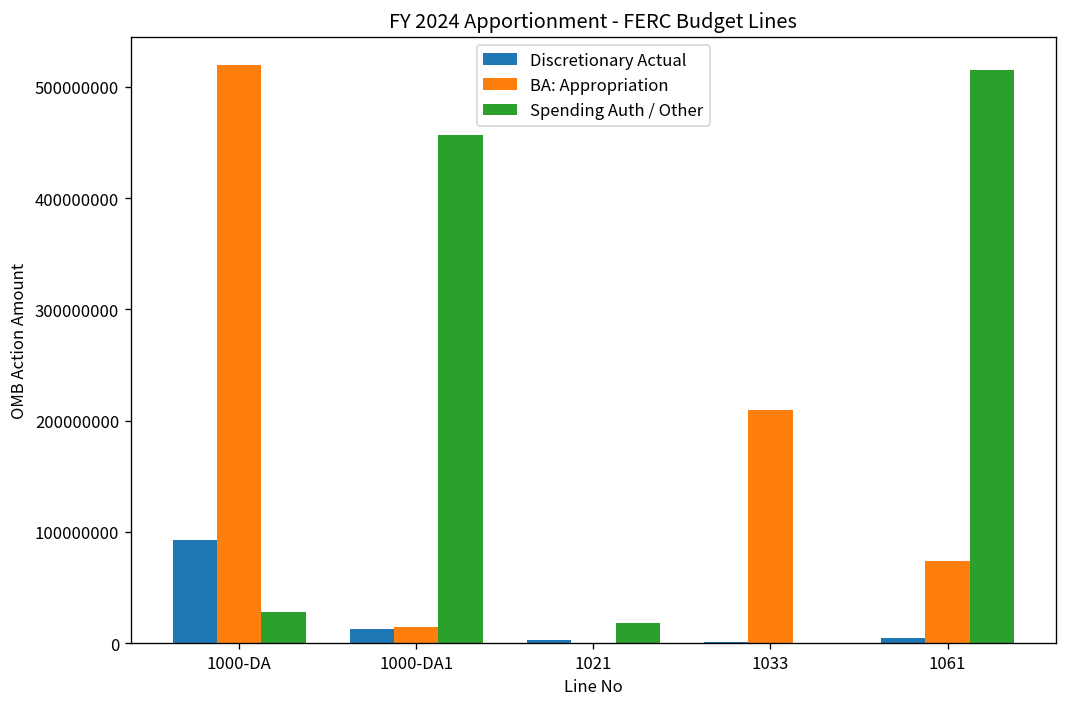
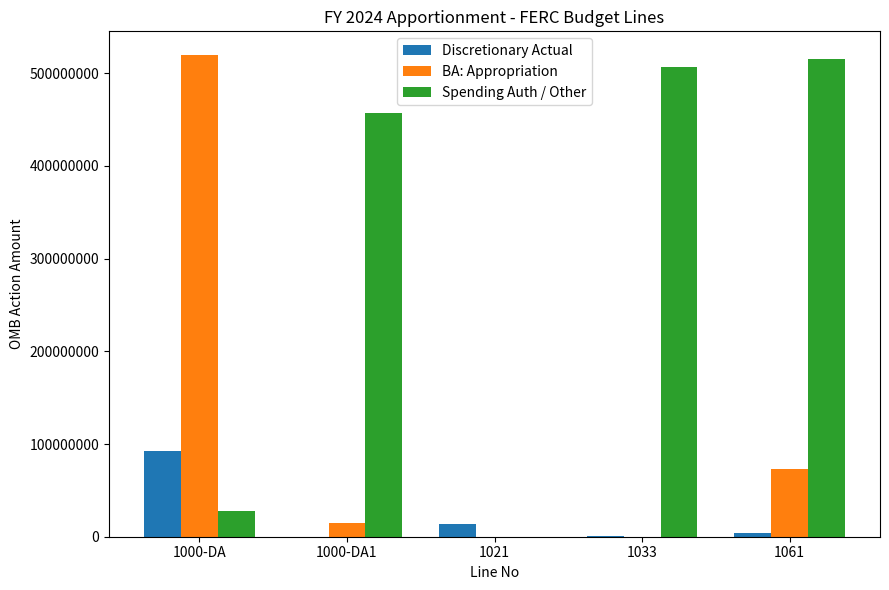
Discretionary Actual, 1000-DA1: 10000000 -> 0
Discretionary Actual, 1021: 0 -> 10000000
Spending Auth / Other, 1021: 20000000 -> 0
BA: Appropriation, 1033: 210000000 -> 0
Spending Auth / Other, 1033: 0 -> 510000000
